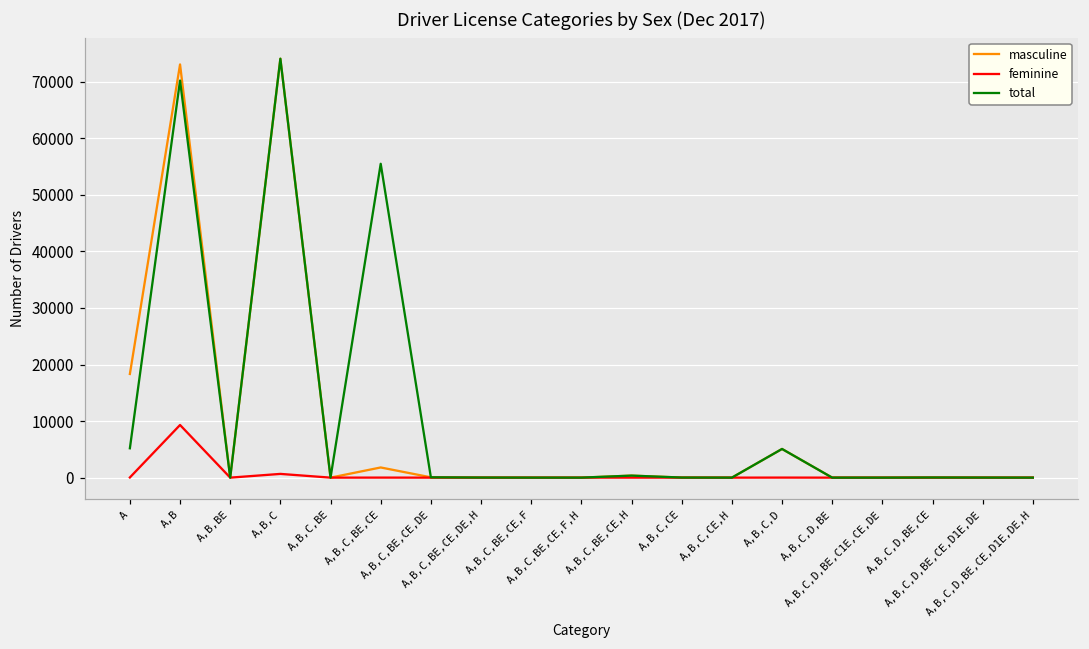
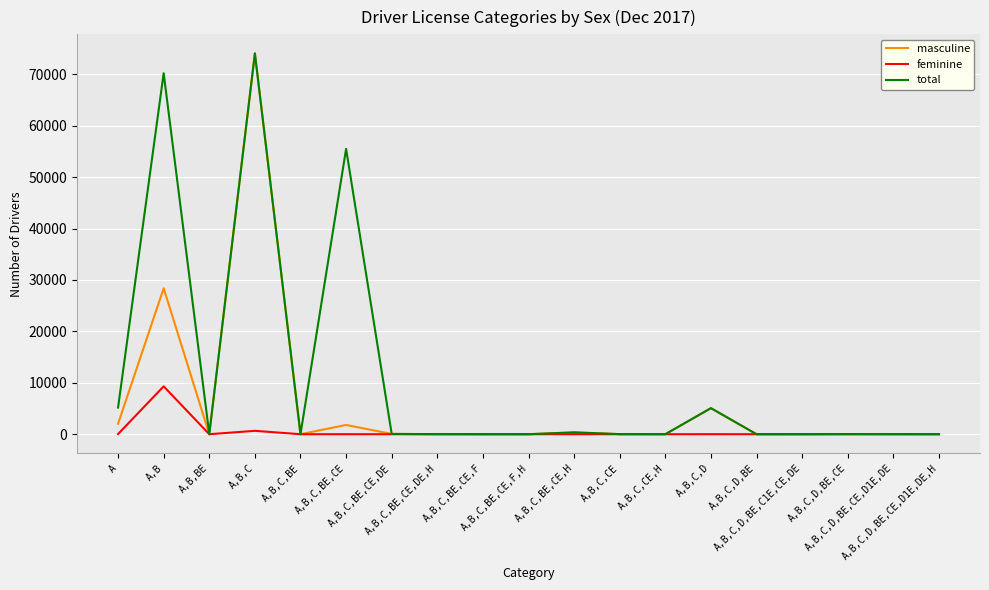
masculine, A: 18000 -> 2000
masculine, A,B: 73000 -> 28000
